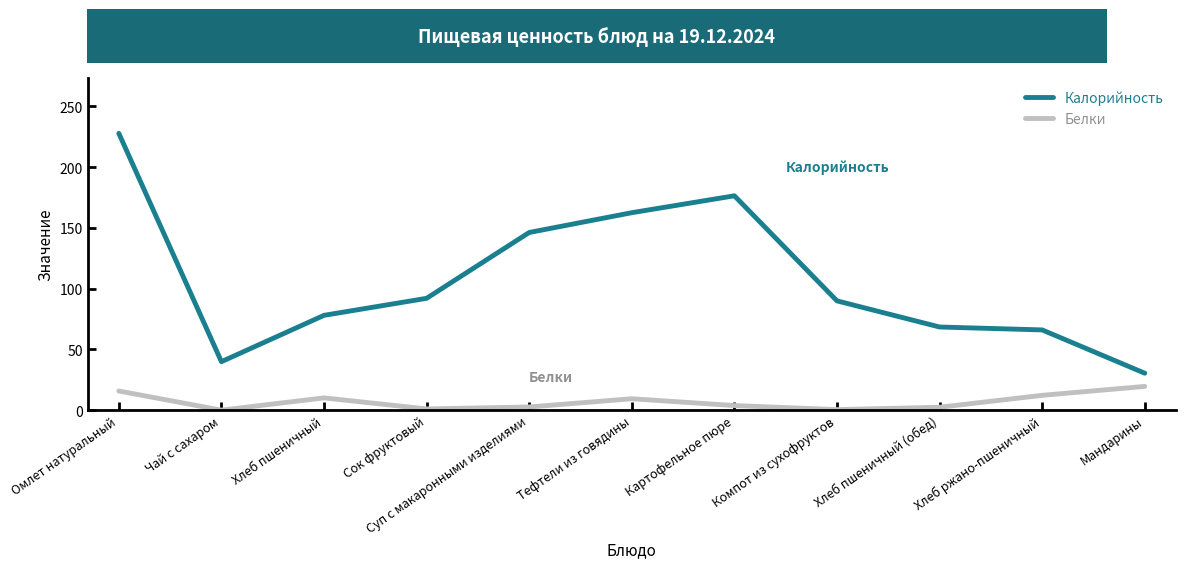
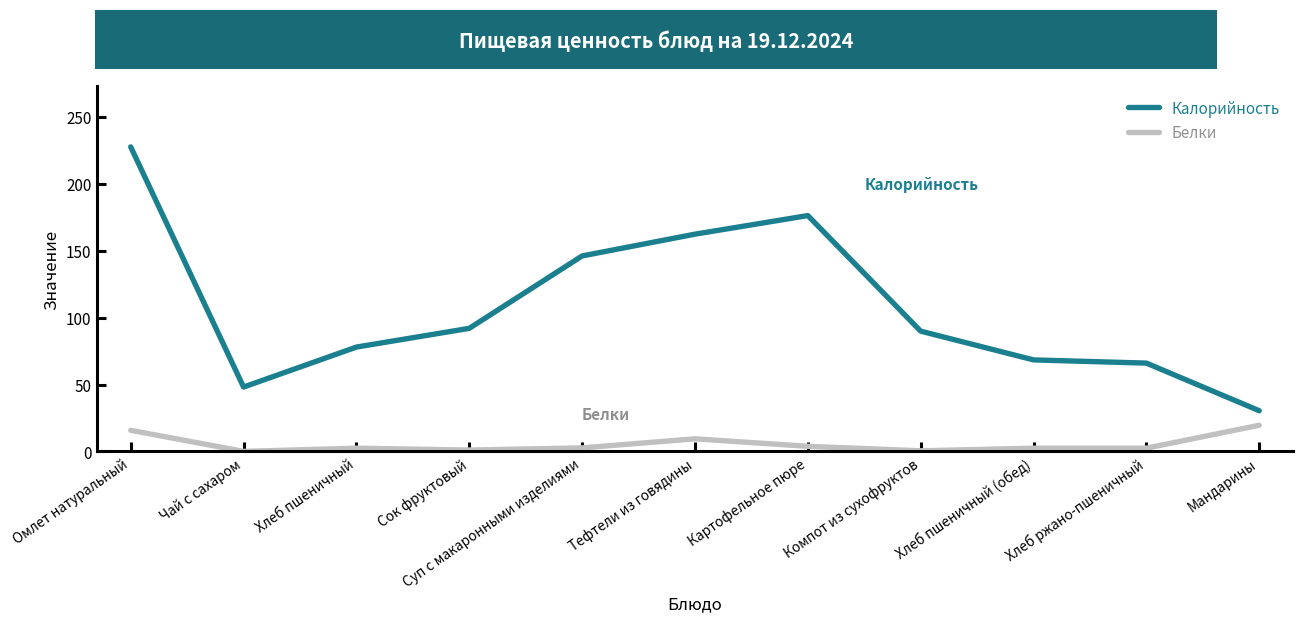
Калорийность, Чай с сахаром: 40 -> 48
Белки, Хлеб пшеничный: 10 -> 2
Белки, Хлеб ржано-пшеничный: 12 -> 2
